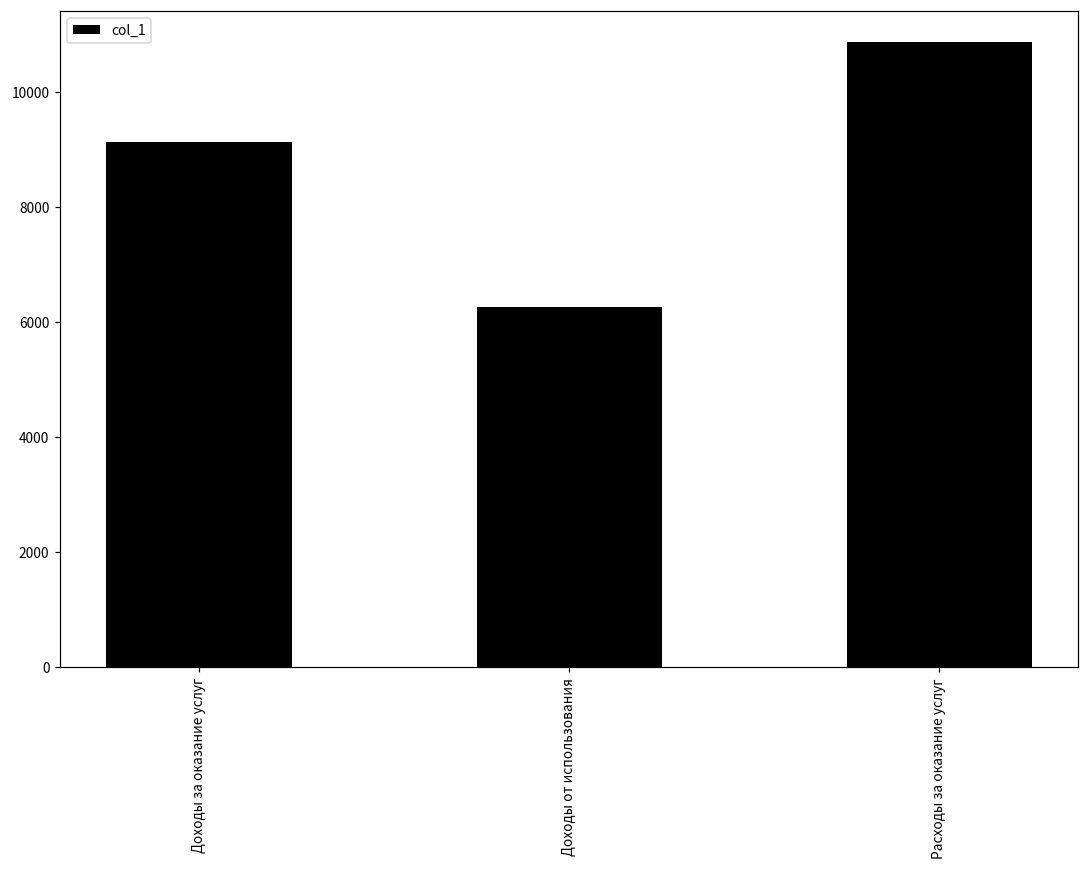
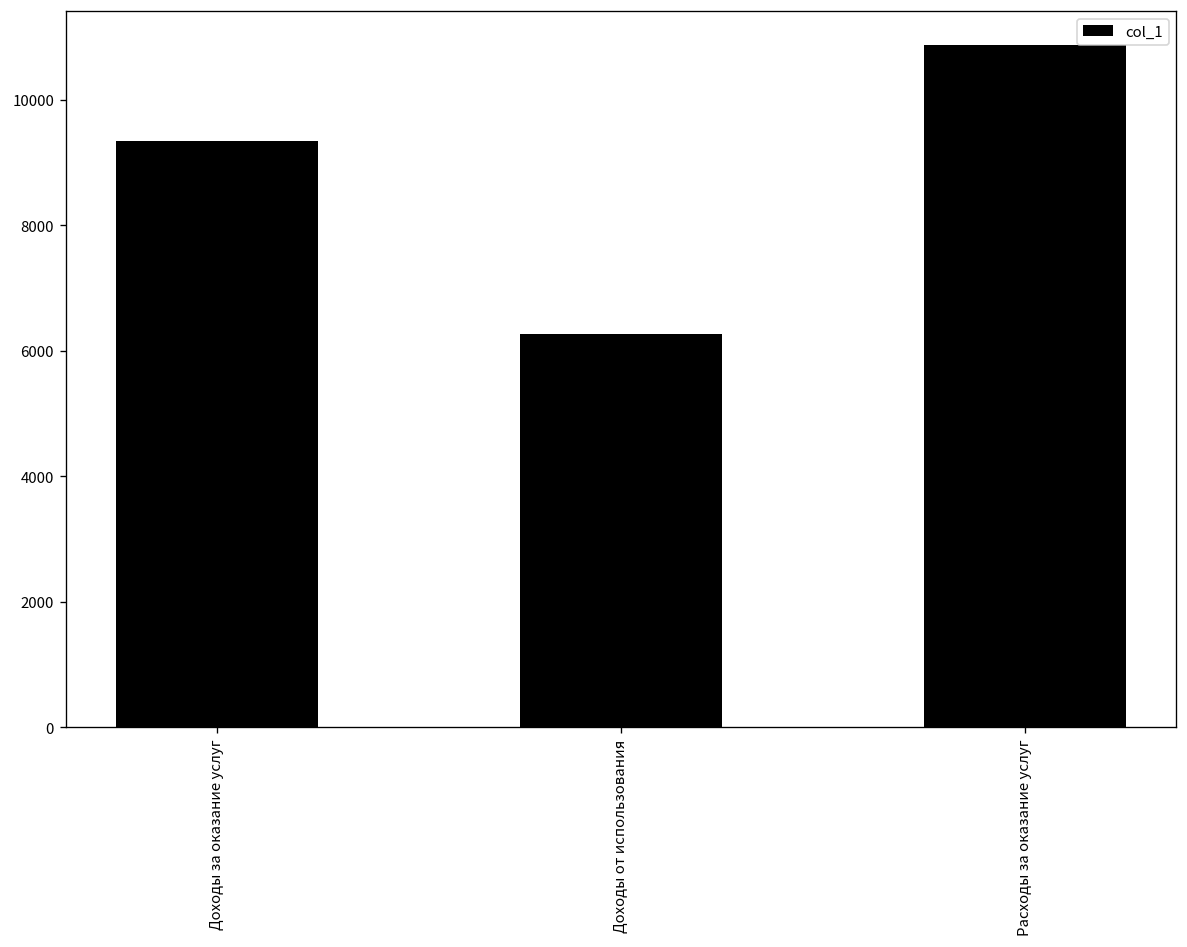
Доходы за оказание услуг: 9100 -> 9300
